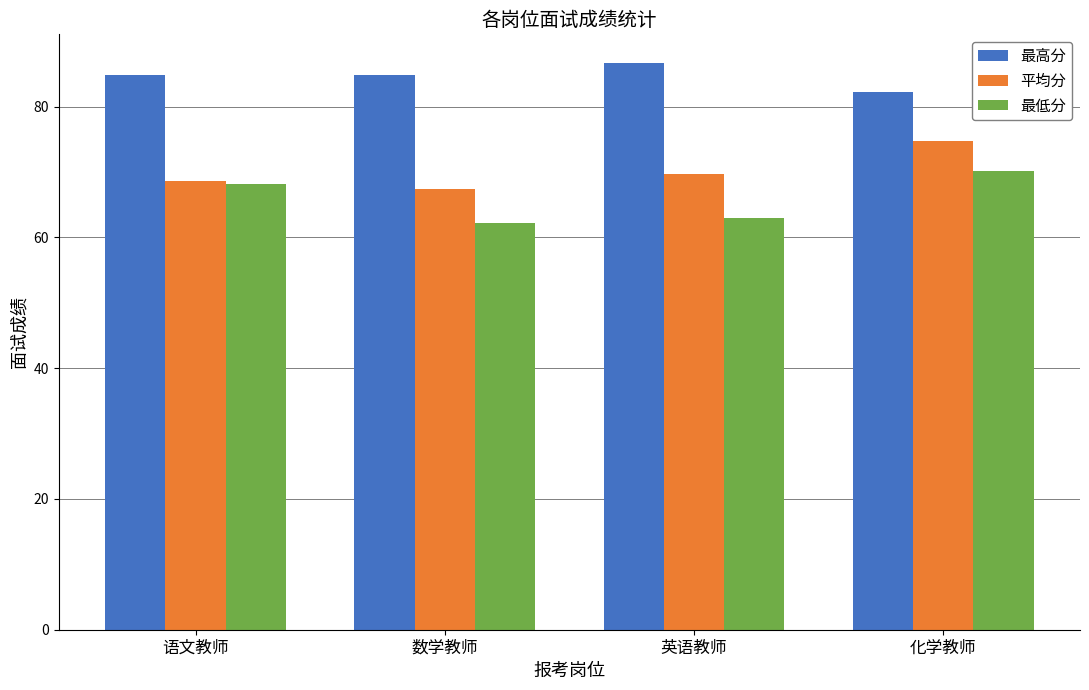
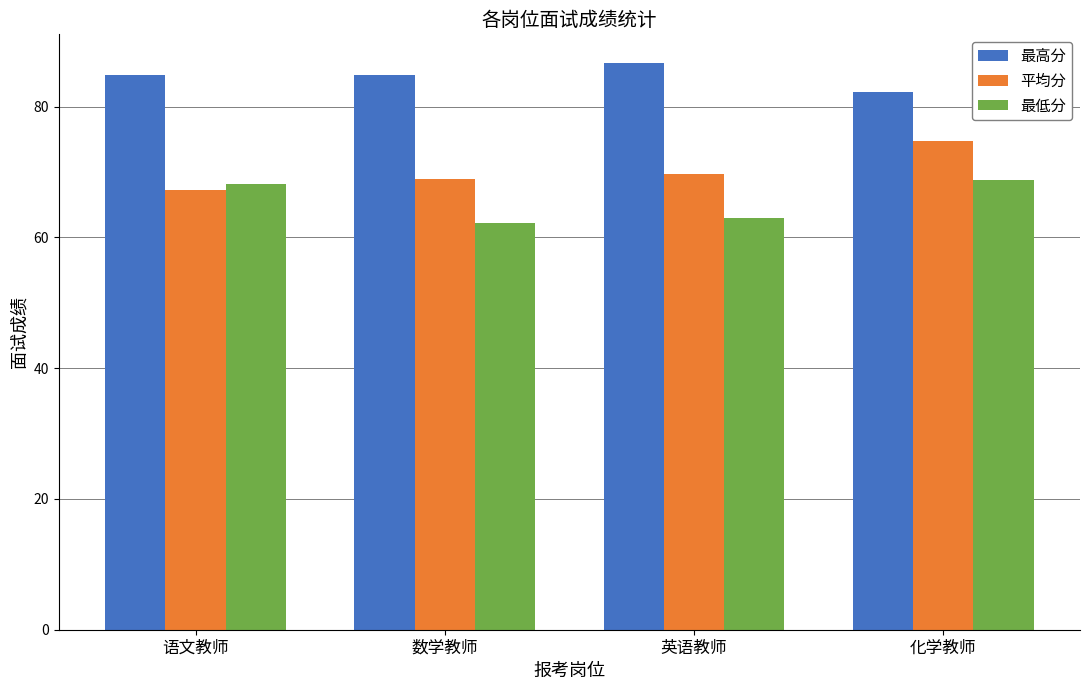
平均分, 语文教师: 69 -> 67
平均分, 数学教师: 67 -> 69
最低分, 化学教师: 70 -> 69
